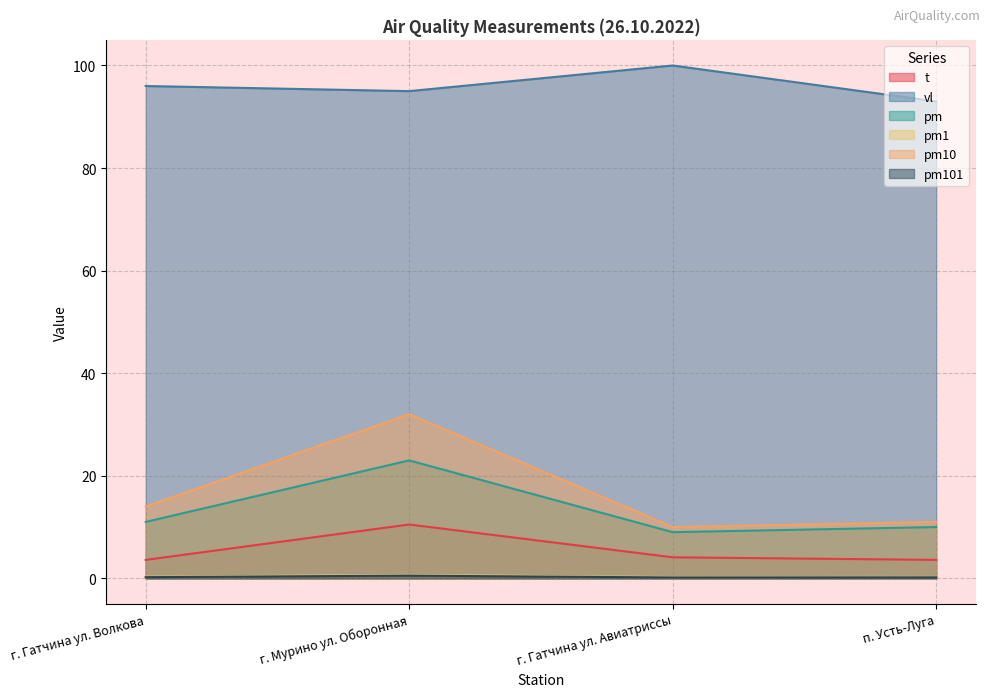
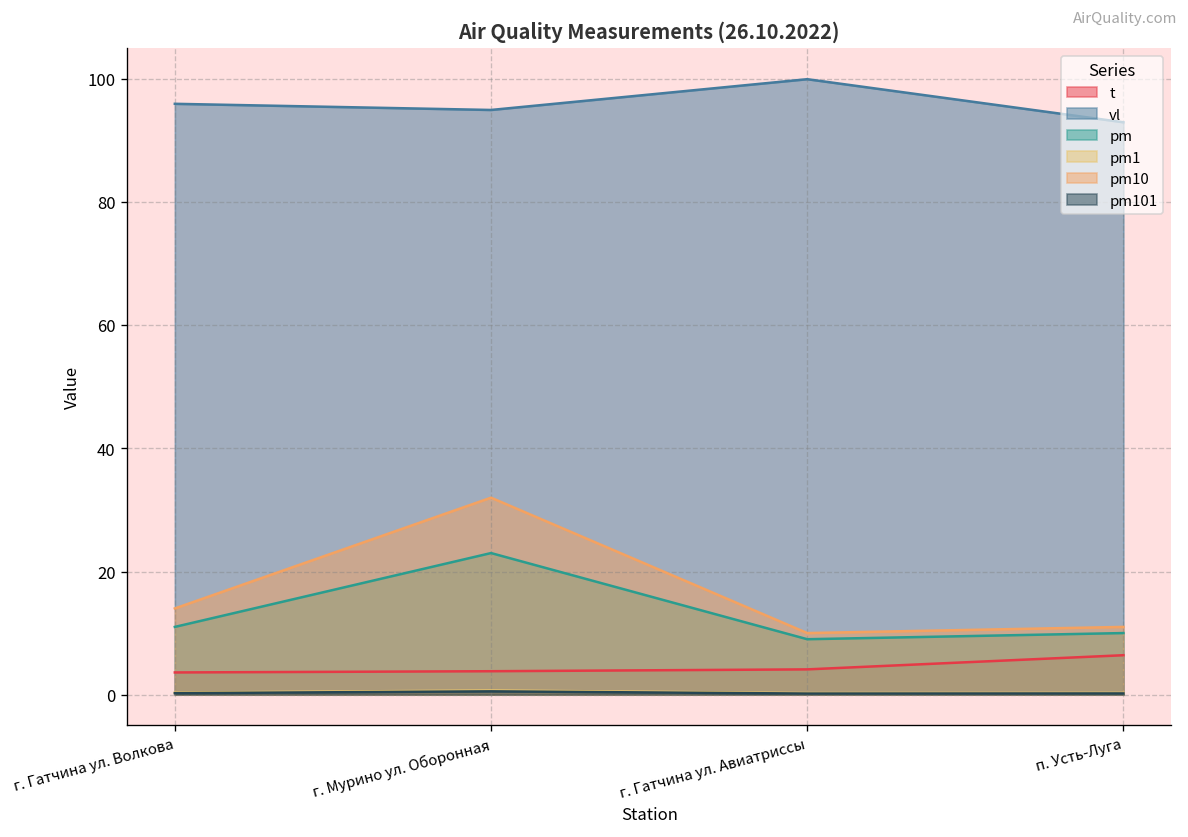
t, г. Мурино ул. Оборонная: 11 -> 4
t, п. Усть-Луга: 4 -> 6
